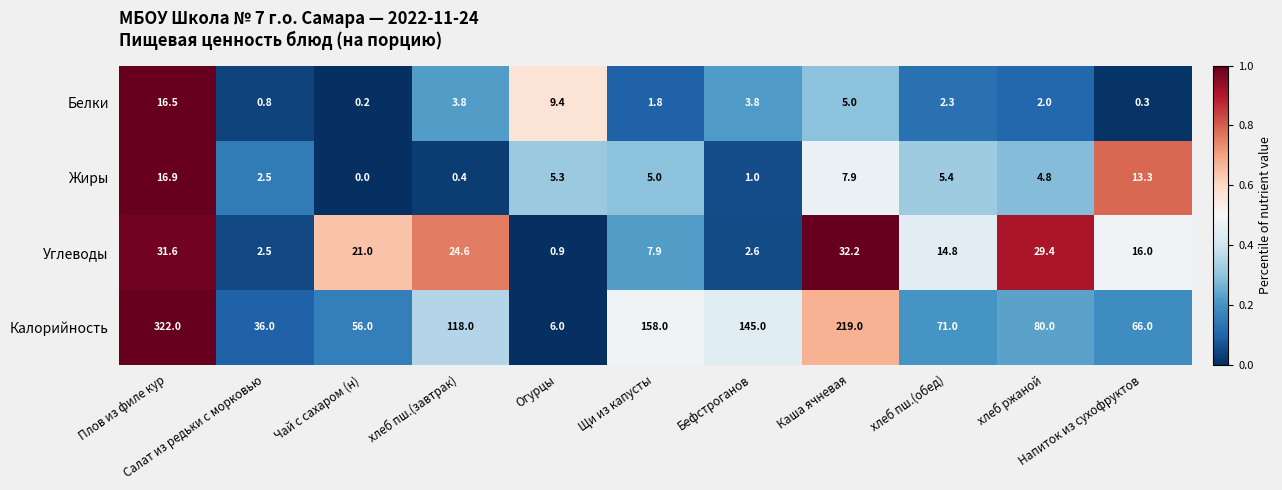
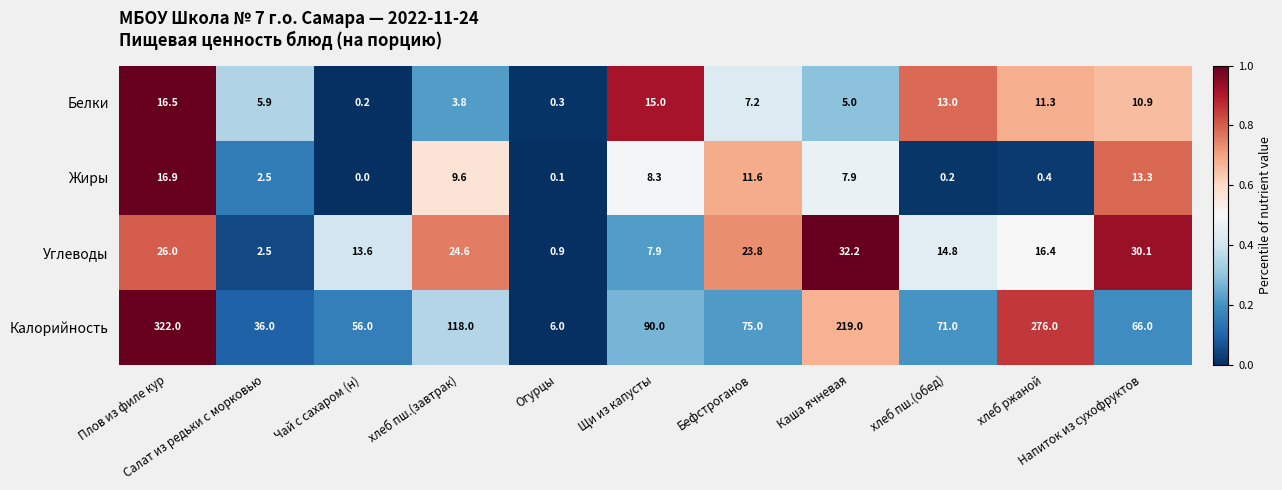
Белки, Салат из редьки с морковью: 0.8 -> 5.9
Белки, Огурцы: 9.4 -> 0.3
Белки, Щи из капусты: 1.8 -> 15.0
Белки, Бефстроганов: 3.8 -> 7.2
Белки, хлеб пш.(обед): 2.3 -> 13.0
Белки, хлеб ржаной: 2.0 -> 11.3
Белки, Напиток из сухофруктов: 0.3 -> 10.9
Жиры, хлеб пш.(завтрак): 0.4 -> 9.6
Жиры, Огурцы: 5.3 -> 0.1
Жиры, Щи из капусты: 5.0 -> 8.3
Жиры, Бефстроганов: 1.0 -> 11.6
Жиры, хлеб пш.(обед): 5.4 -> 0.2
Жиры, хлеб ржаной: 4.8 -> 0.4
Углеводы, Плов из филе кур: 31.6 -> 26.0
Углеводы, Чай с сахаром (н): 21.0 -> 13.6
Углеводы, Бефстроганов: 2.6 -> 23.8
Углеводы, хлеб ржаной: 29.4 -> 16.4
Углеводы, Напиток из сухофруктов: 16.0 -> 30.1
Калорийность, Щи из капусты: 158.0 -> 90.0
Калорийность, Бефстроганов: 145.0 -> 75.0
Калорийность, хлеб ржаной: 80.0 -> 276.0
